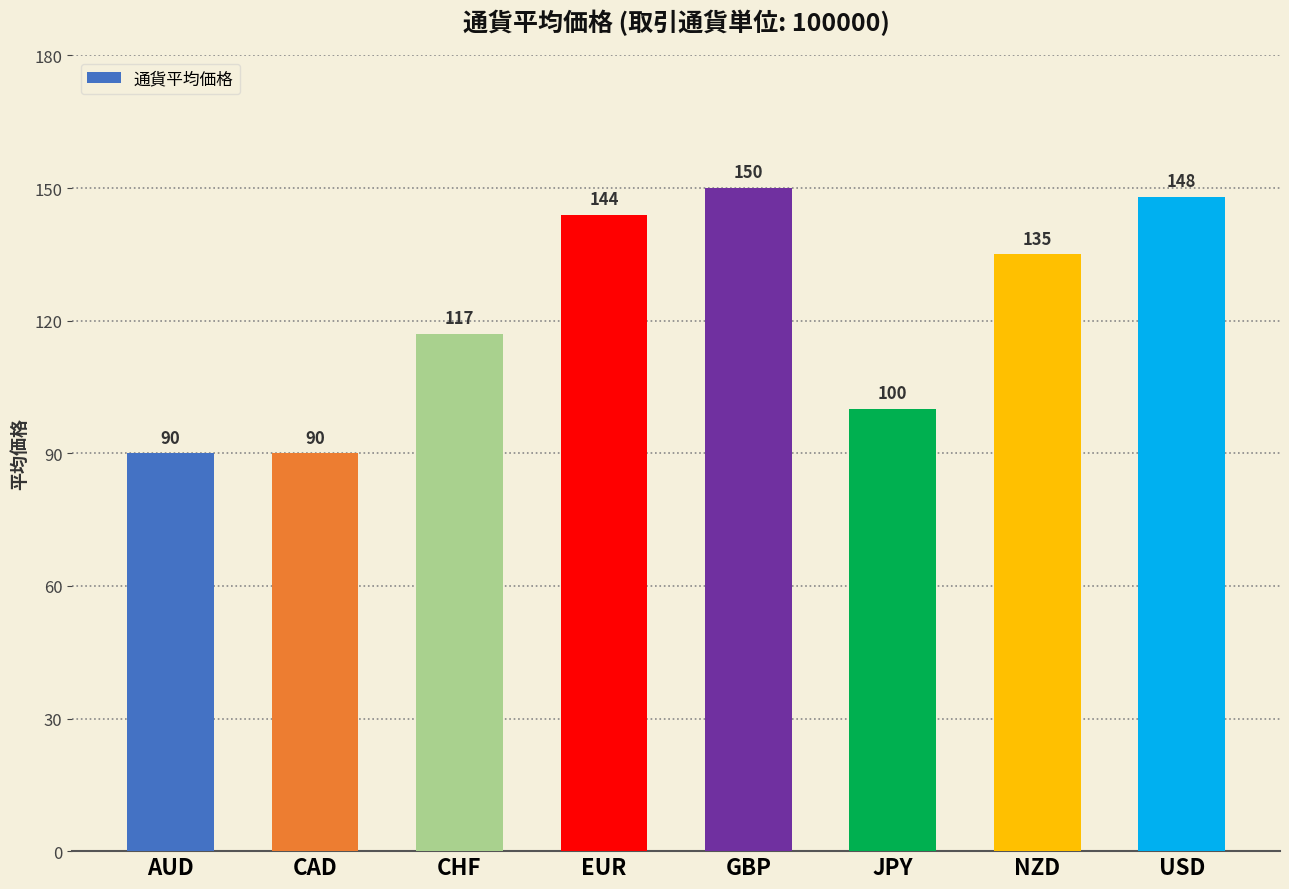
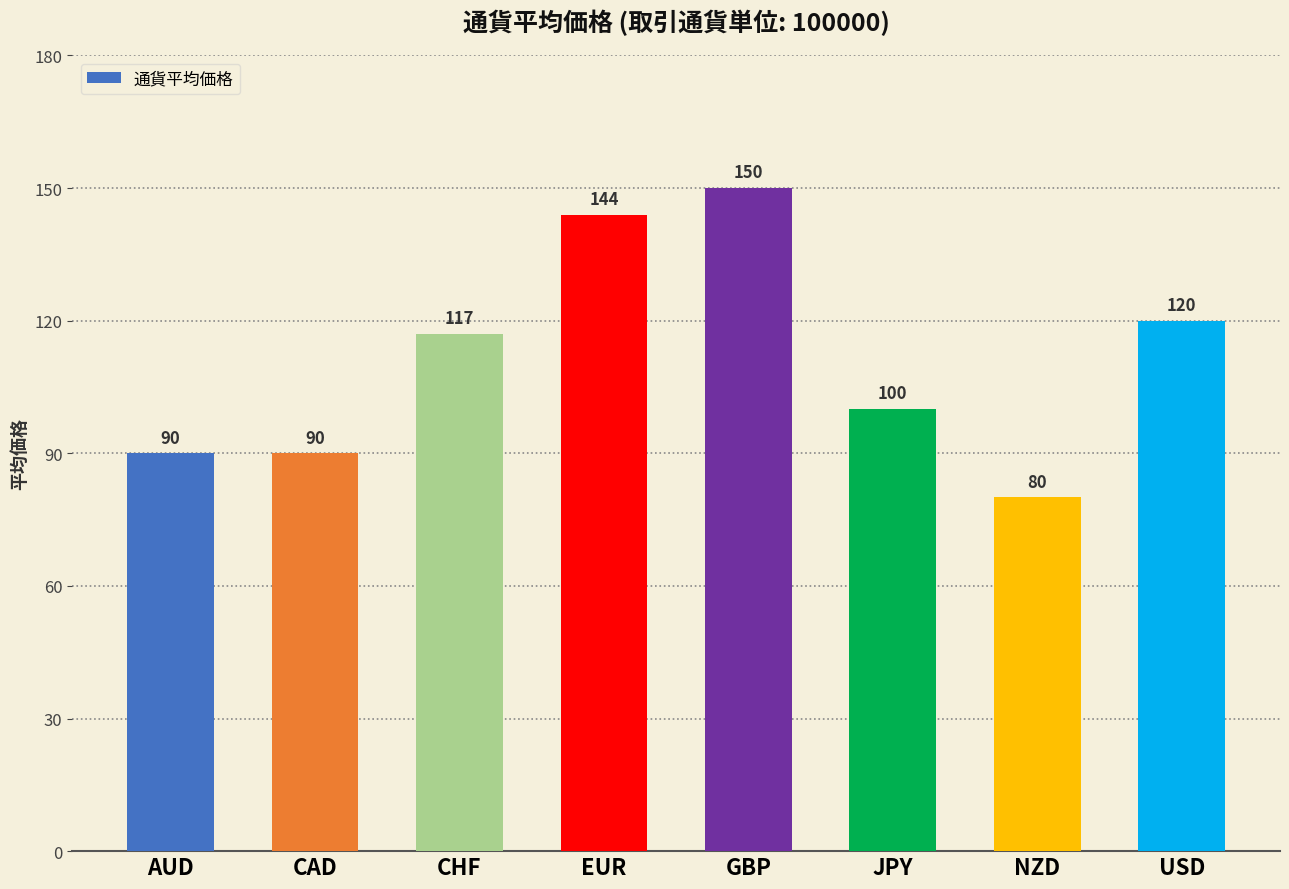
NZD: 135 -> 80
USD: 148 -> 120
